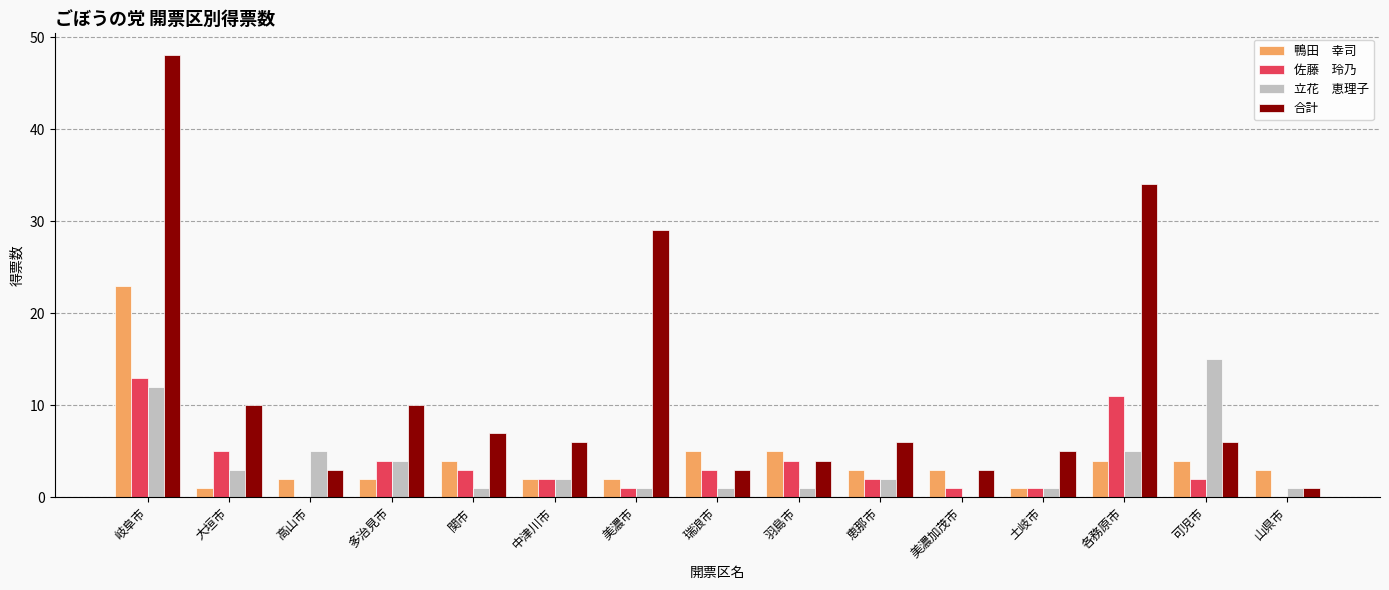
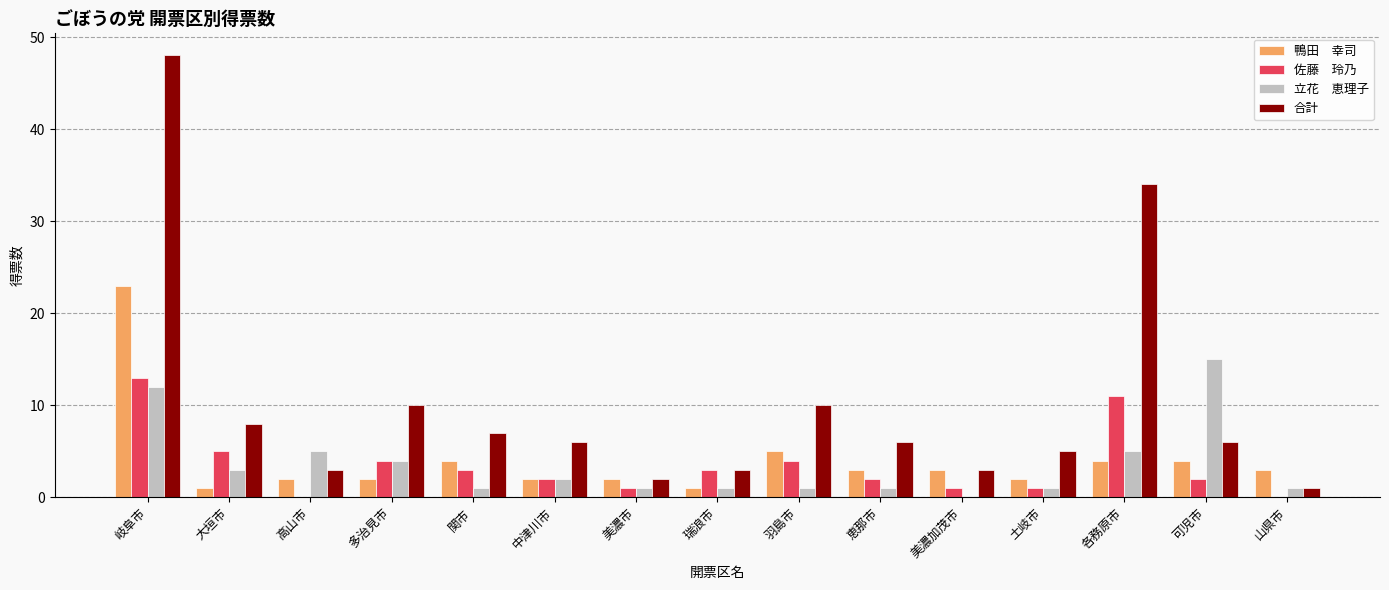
合計, 大垣市: 10 -> 8
合計, 美濃市: 29 -> 2
鴨田 幸司, 瑞浪市: 5 -> 1
合計, 羽島市: 4 -> 10
立花 恵理子, 恵那市: 2 -> 1
鴨田 幸司, 土岐市: 1 -> 2
